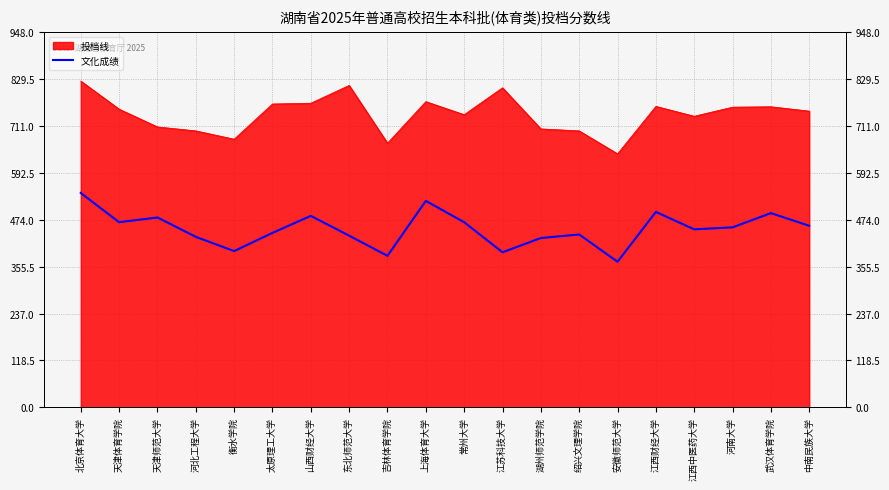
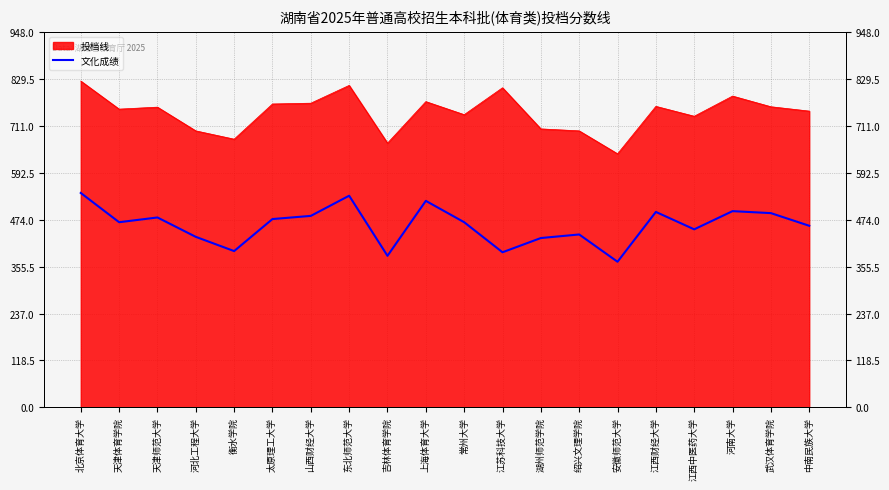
投档线, 天津师范大学: 710 -> 760
投档线, 河南大学: 760 -> 790
文化成绩, 太原理工大学: 440 -> 480
文化成绩, 东北师范大学: 430 -> 540
文化成绩, 河南大学: 460 -> 500
